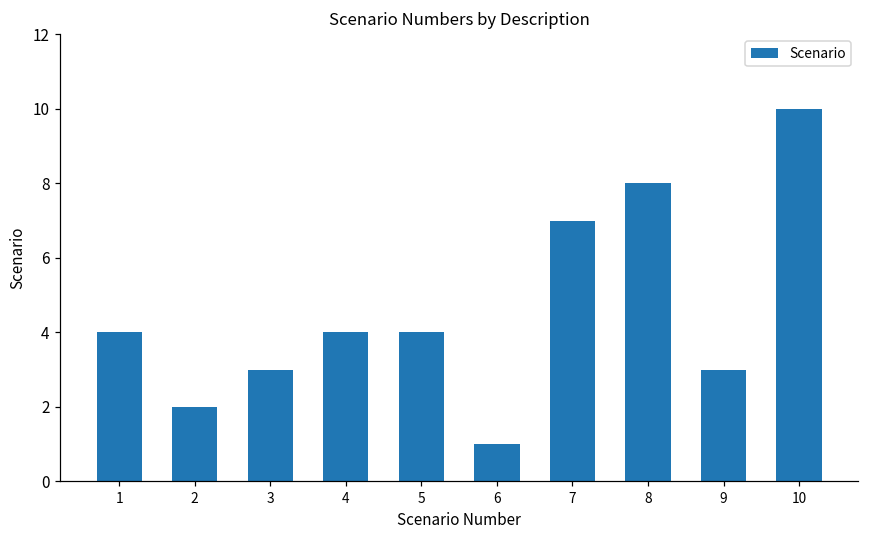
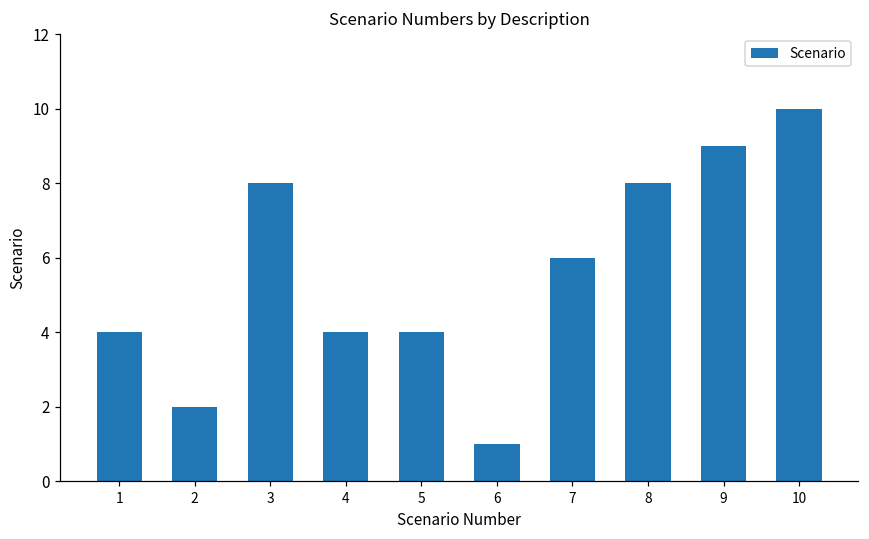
3: 3 -> 8
7: 7 -> 6
9: 3 -> 9
